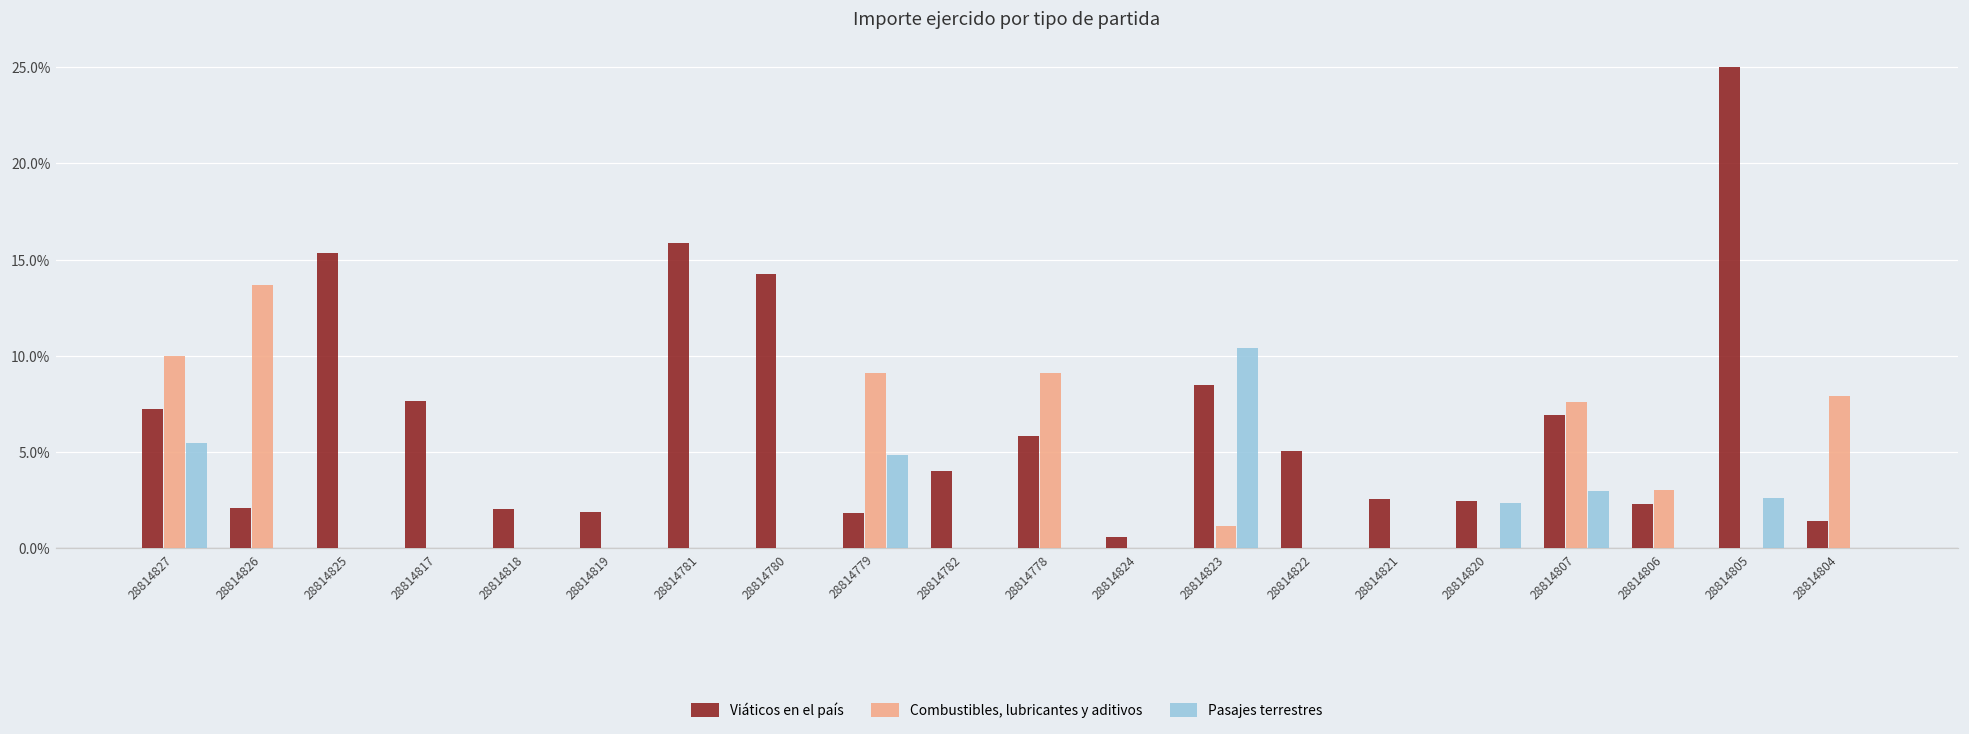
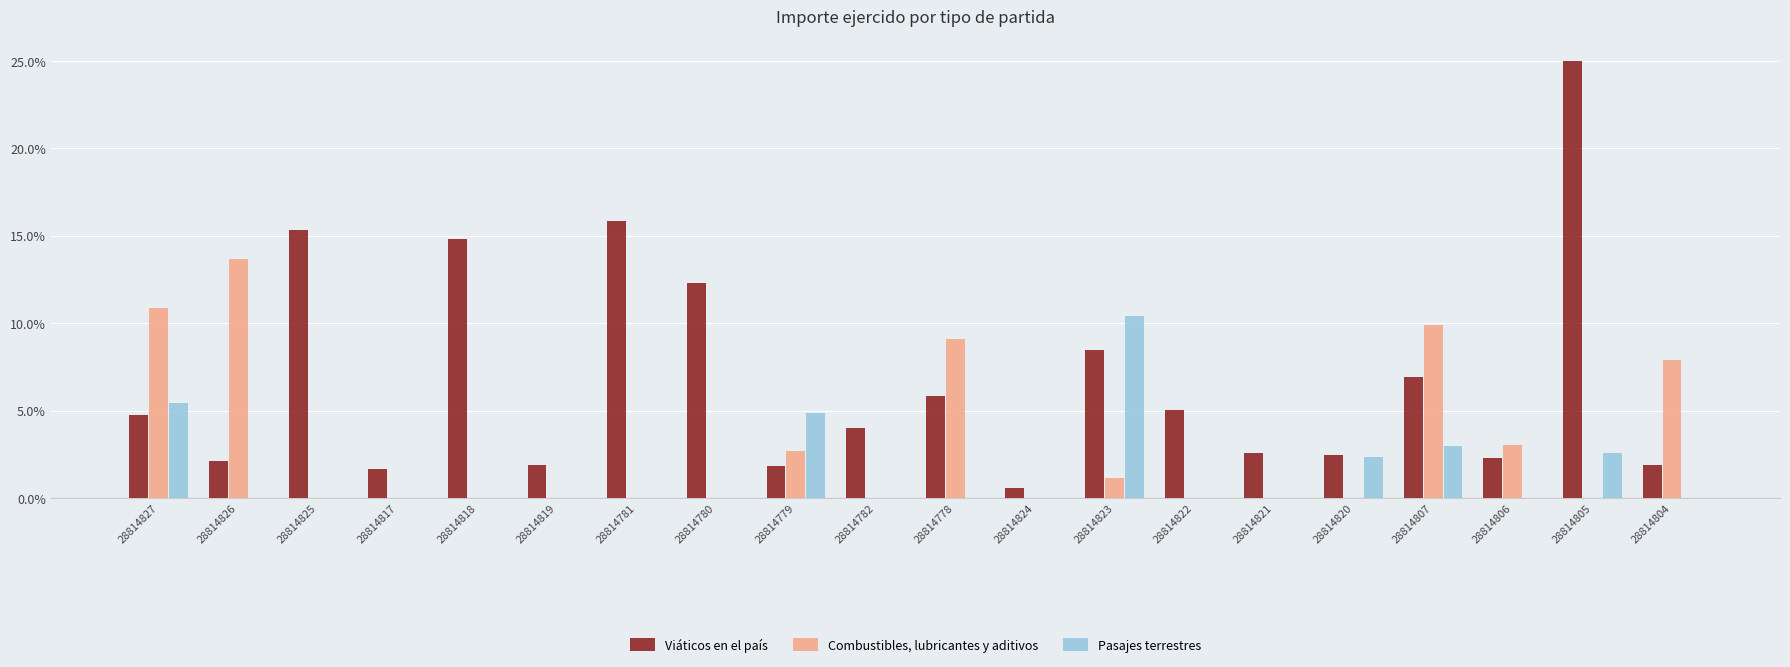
Viáticos en el país, 28814827: 7.2% -> 4.8%
Combustibles, lubricantes y aditivos, 28814827: 10.0% -> 10.9%
Viáticos en el país, 28814817: 7.7% -> 1.7%
Viáticos en el país, 28814818: 2.0% -> 14.8%
Viáticos en el país, 28814780: 14.3% -> 12.3%
Combustibles, lubricantes y aditivos, 28814779: 9.1% -> 2.7%
Combustibles, lubricantes y aditivos, 28814807: 7.6% -> 9.9%
Viáticos en el país, 28814804: 1.4% -> 1.9%
